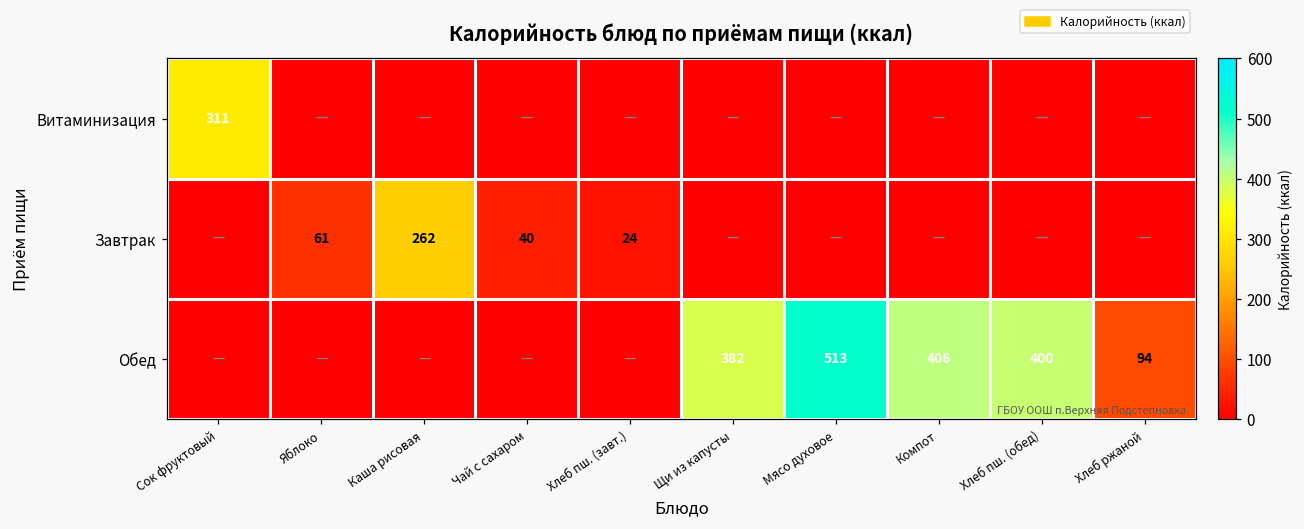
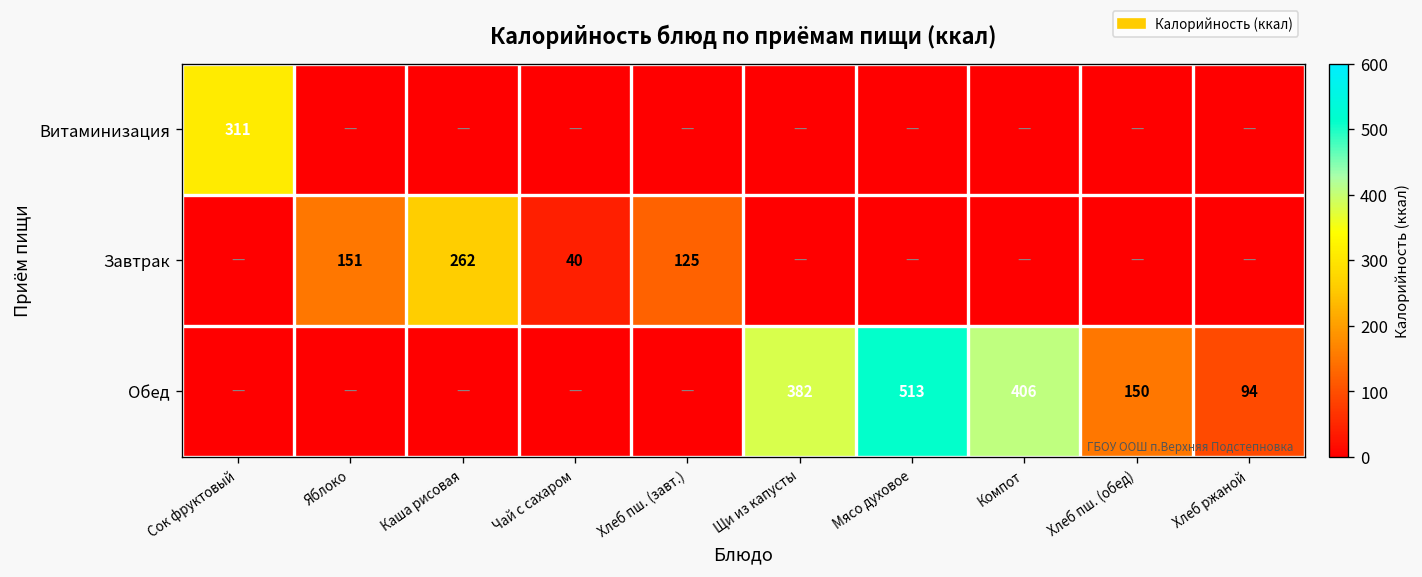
Завтрак, Яблоко: 61 -> 151
Завтрак, Хлеб пш. (завт.): 24 -> 125
Обед, Хлеб пш. (обед): 400 -> 150
